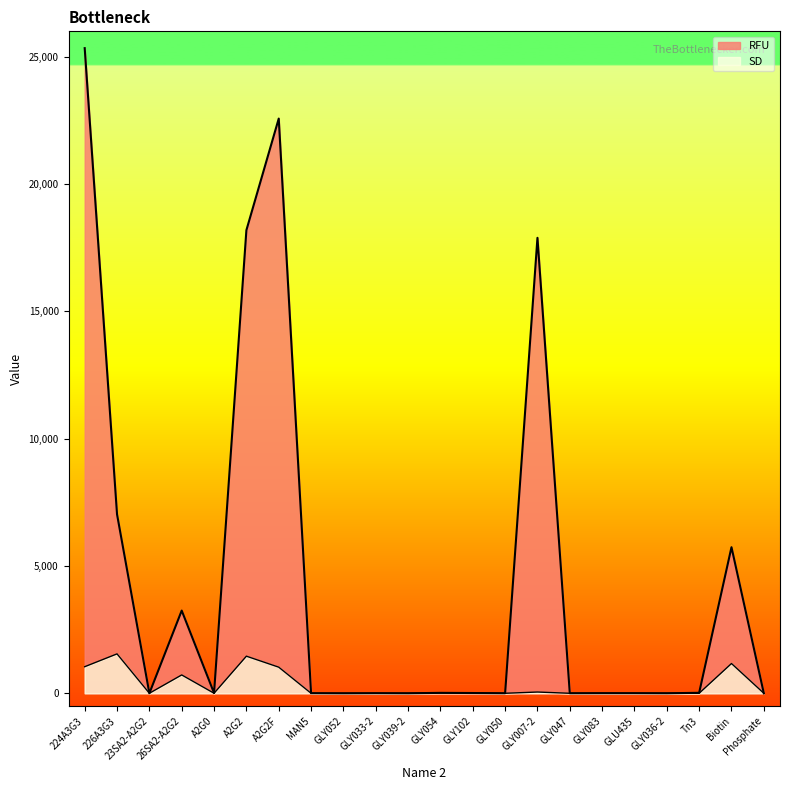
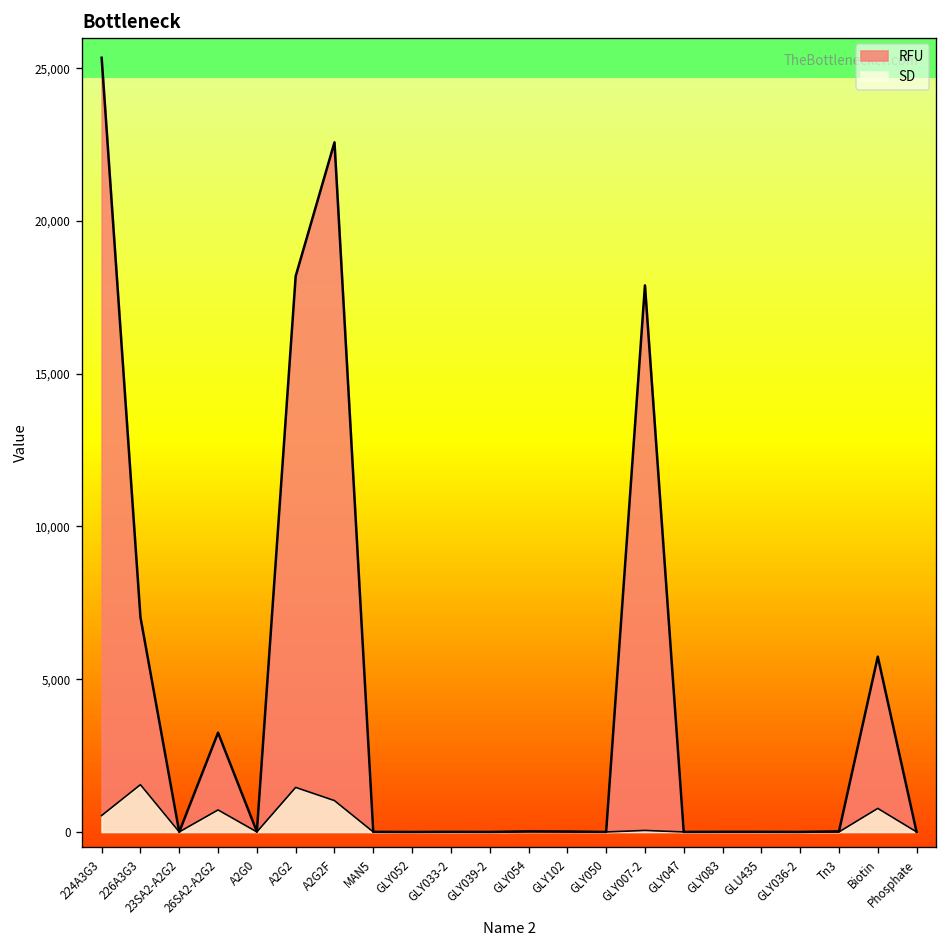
SD, 224A3G3: 1,000 -> 500
SD, Biotin: 1,200 -> 800
